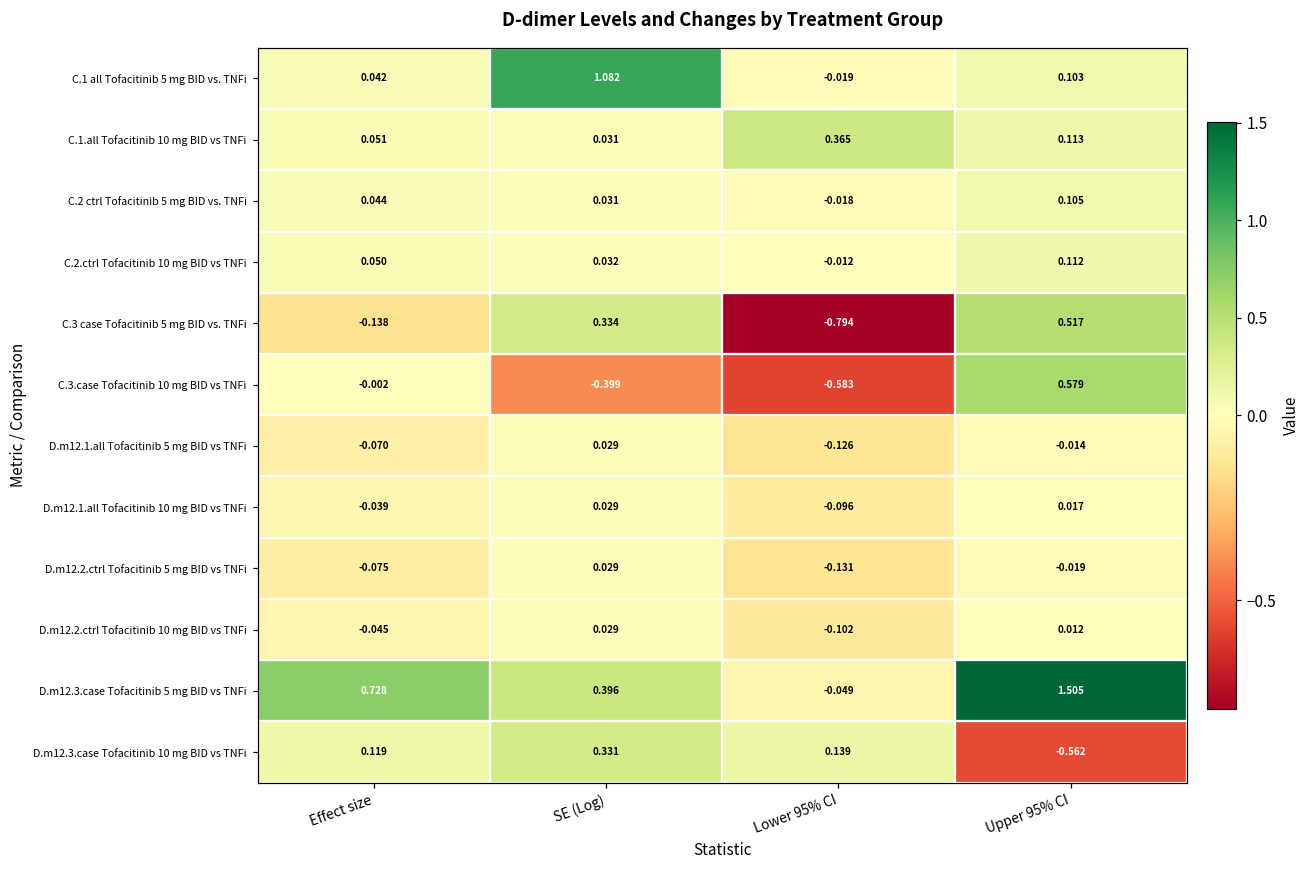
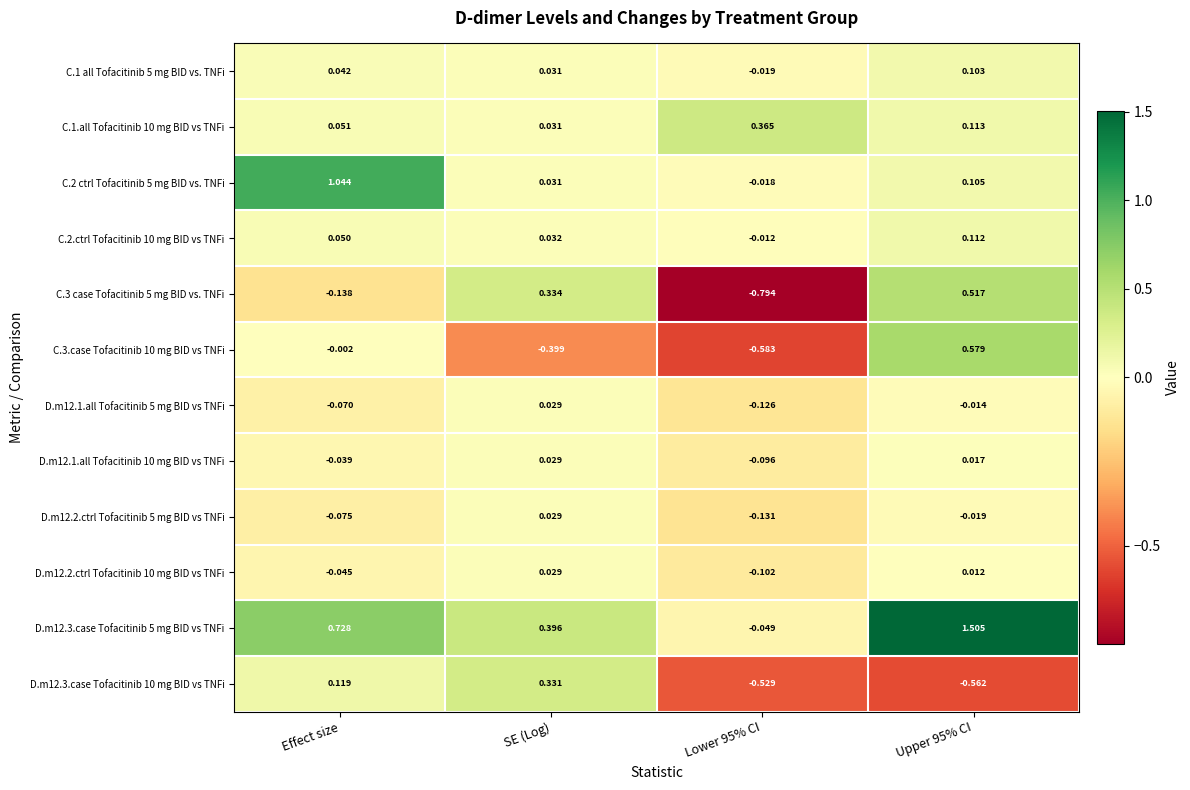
C.1 all Tofacitinib 5 mg BID vs. TNFi, SE (Log): 1.082 -> 0.031
C.2 ctrl Tofacitinib 5 mg BID vs. TNFi, Effect size: 0.044 -> 1.044
D.m12.3.case Tofacitinib 10 mg BID vs TNFi, Lower 95% CI: 0.139 -> -0.529
